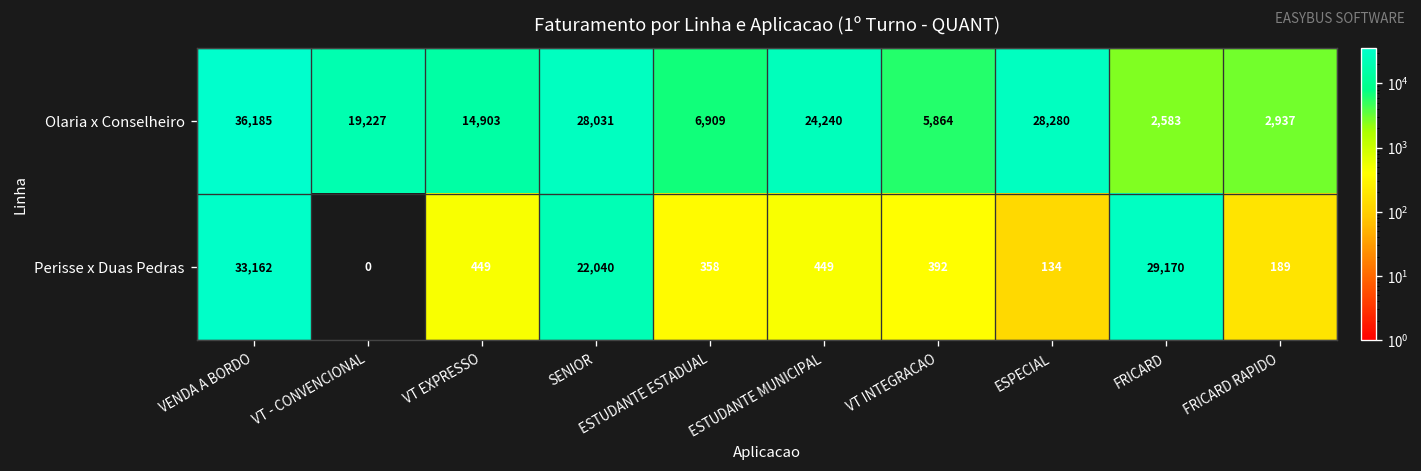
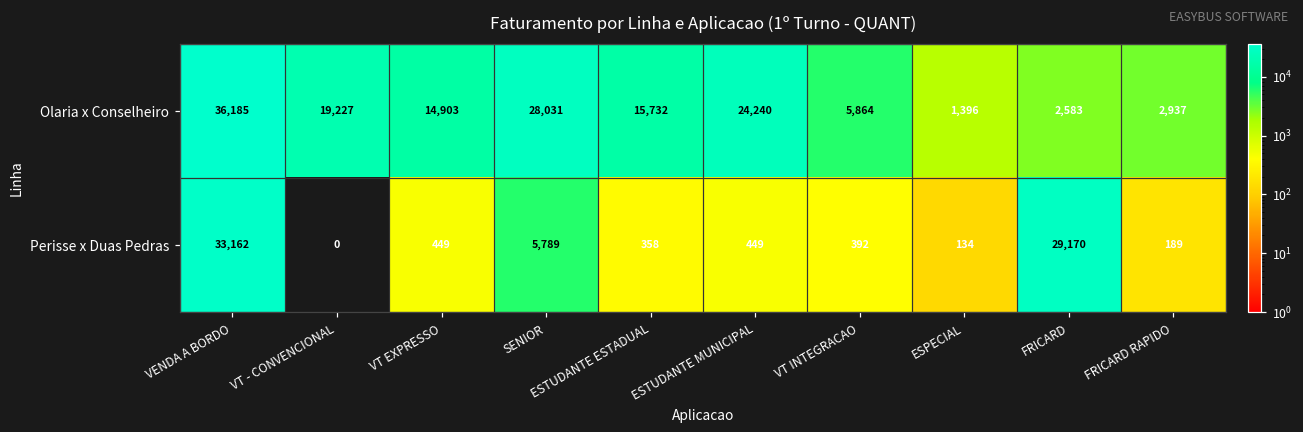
Olaria x Conselheiro, ESTUDANTE ESTADUAL: 6,909 -> 15,732
Olaria x Conselheiro, ESPECIAL: 28,280 -> 1,396
Perisse x Duas Pedras, SENIOR: 22,040 -> 5,789
